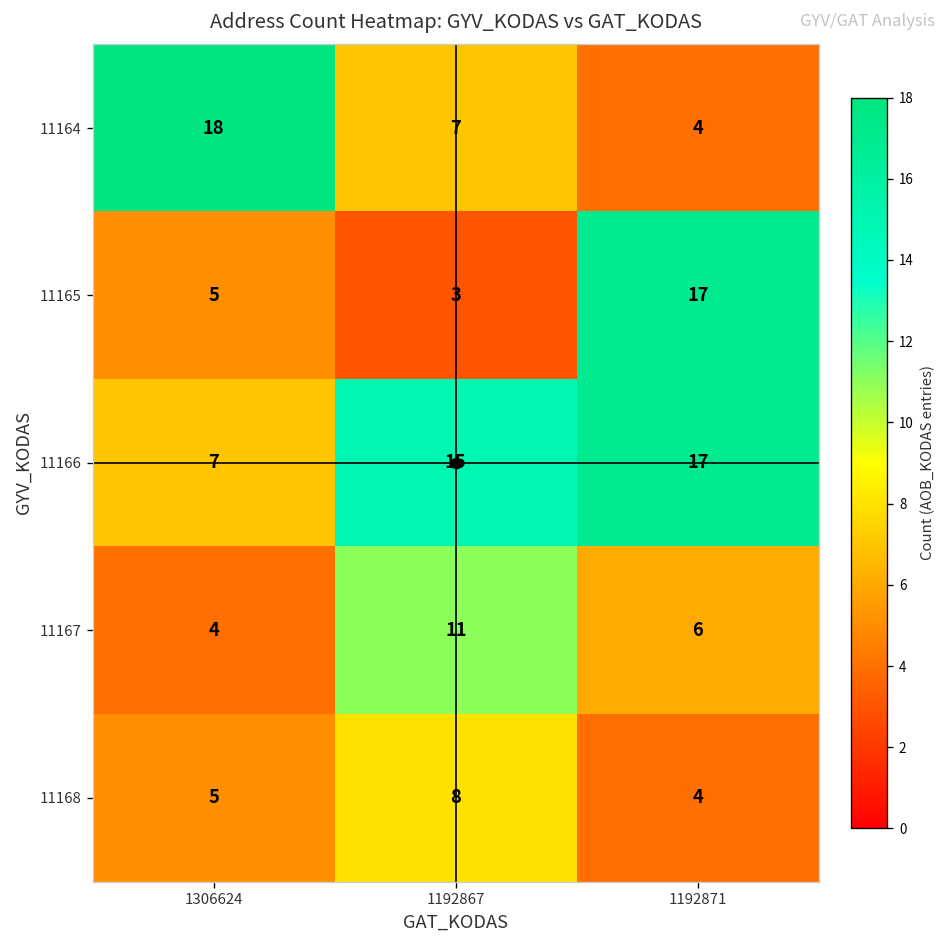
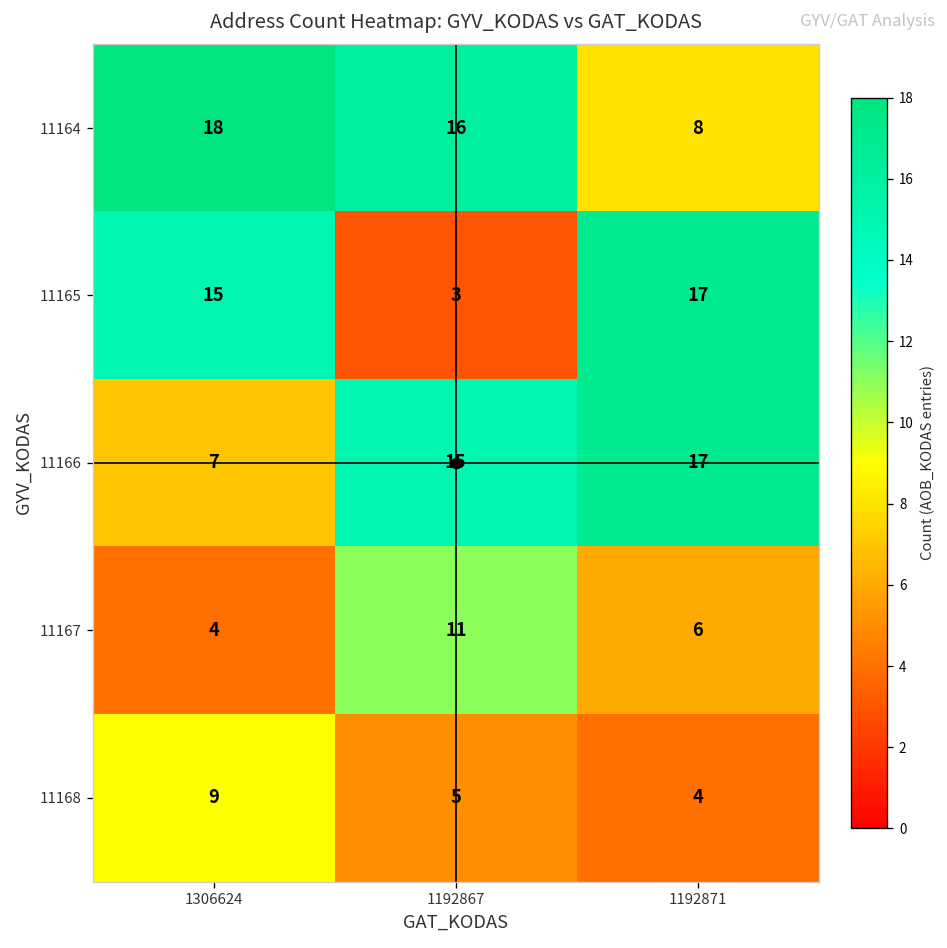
11164, 1192867: 7 -> 16
11164, 1192871: 4 -> 8
11165, 1306624: 5 -> 15
11168, 1306624: 5 -> 9
11168, 1192867: 8 -> 5
